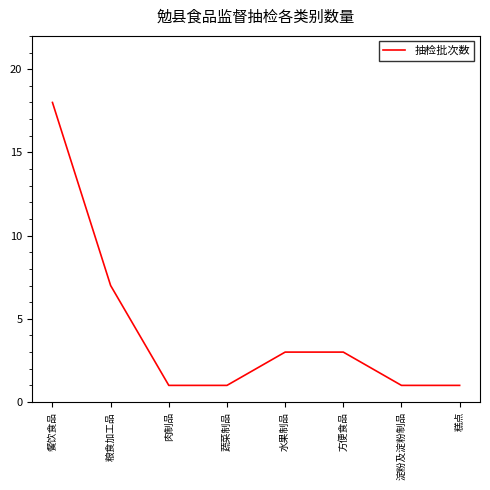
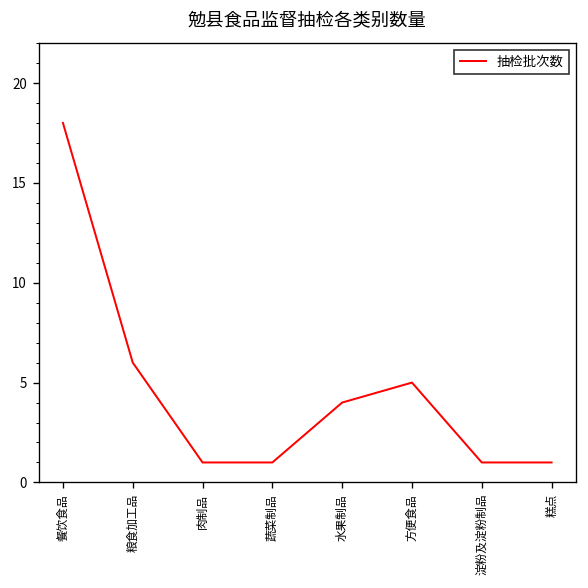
粮食加工品: 7 -> 6
水果制品: 3 -> 4
方便食品: 3 -> 5
